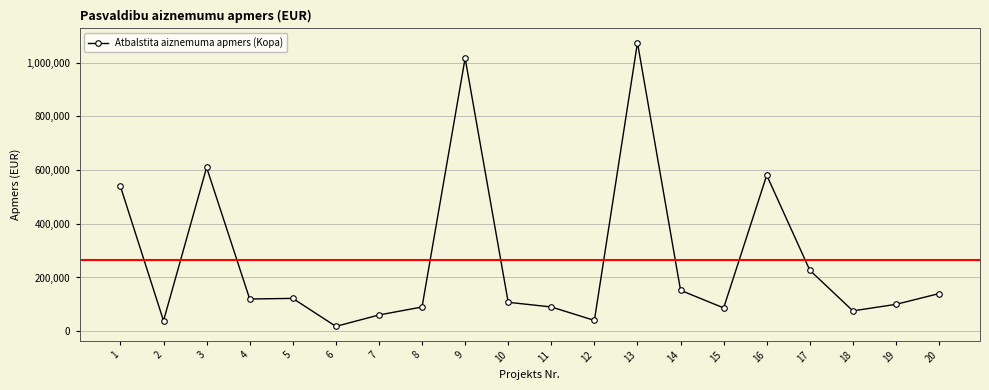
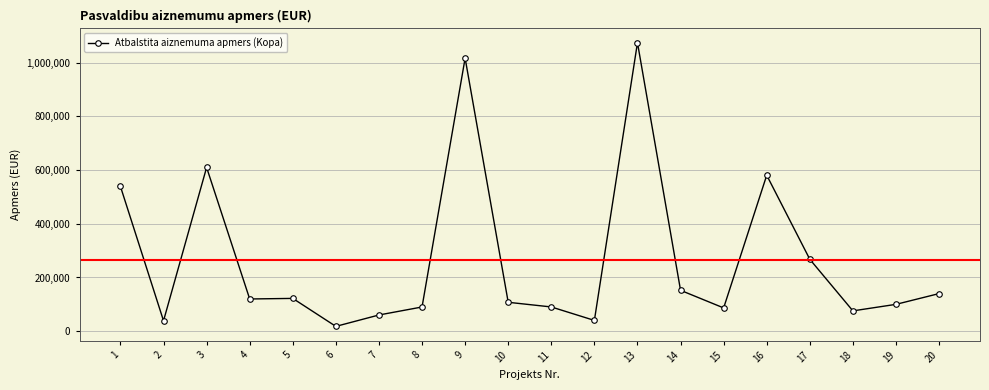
17: 230,000 -> 270,000
